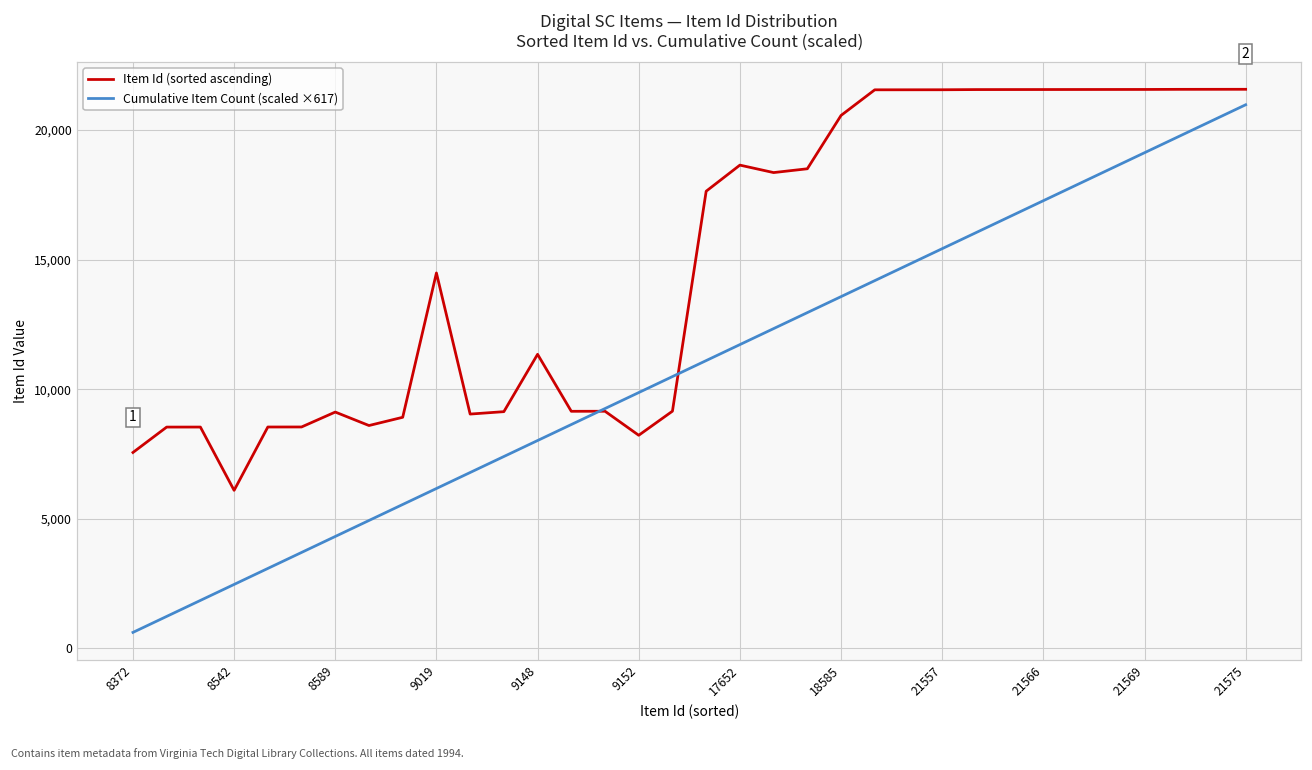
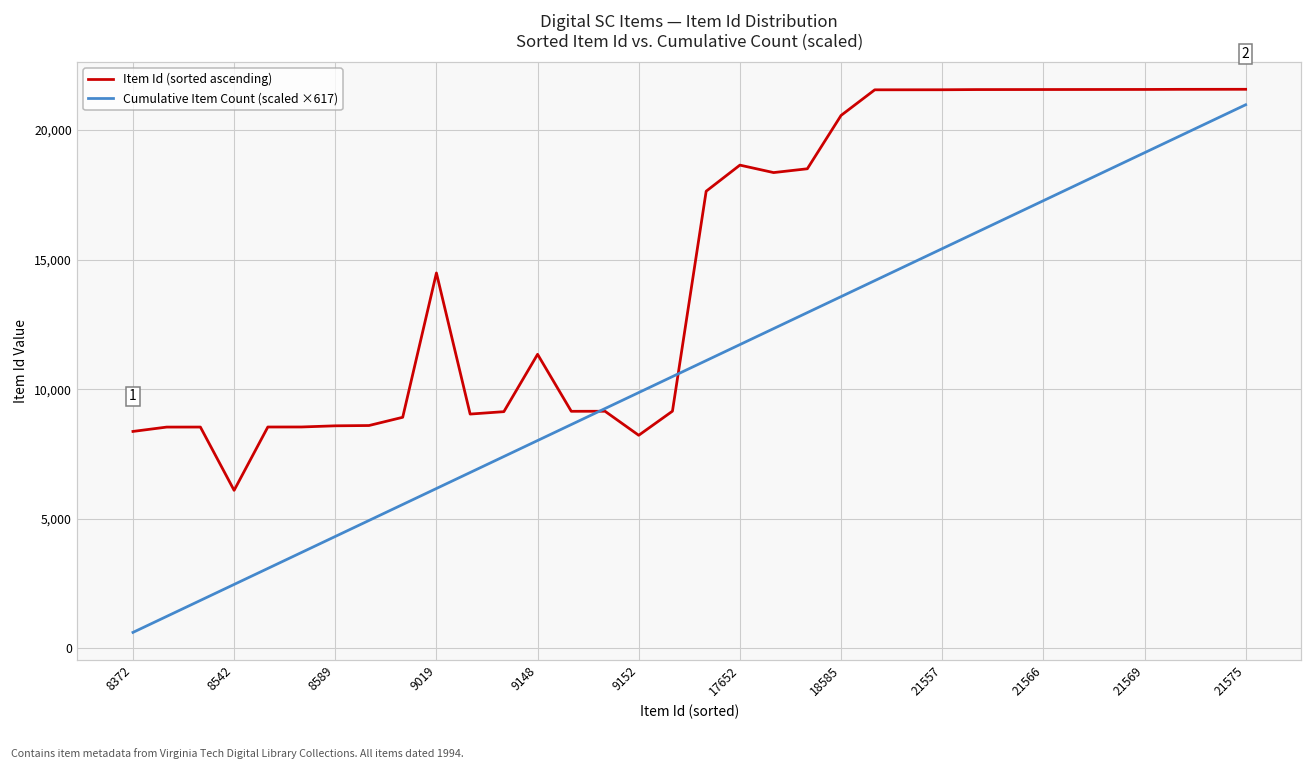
Item Id (sorted ascending), 8372: 7,600 -> 8,400
Item Id (sorted ascending), 8589: 9,100 -> 8,600
